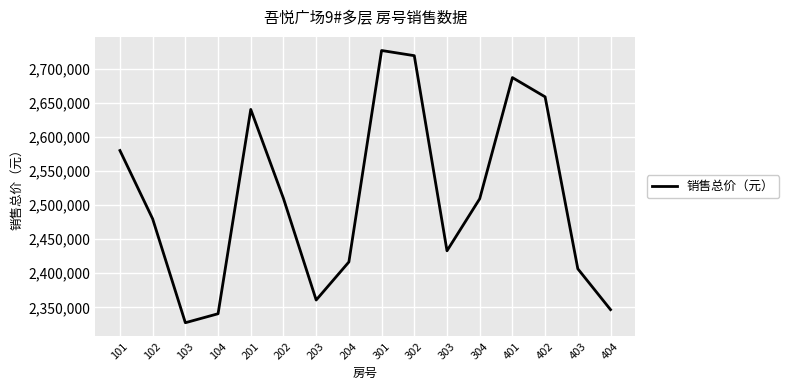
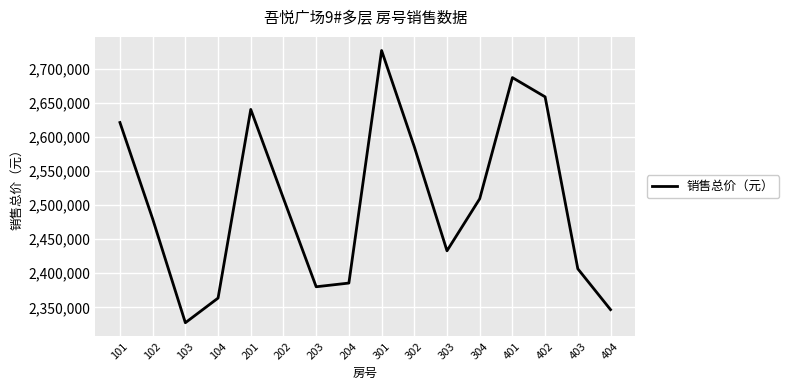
101: 2,580,000 -> 2,620,000
104: 2,340,000 -> 2,360,000
203: 2,360,000 -> 2,380,000
204: 2,420,000 -> 2,390,000
302: 2,720,000 -> 2,590,000
